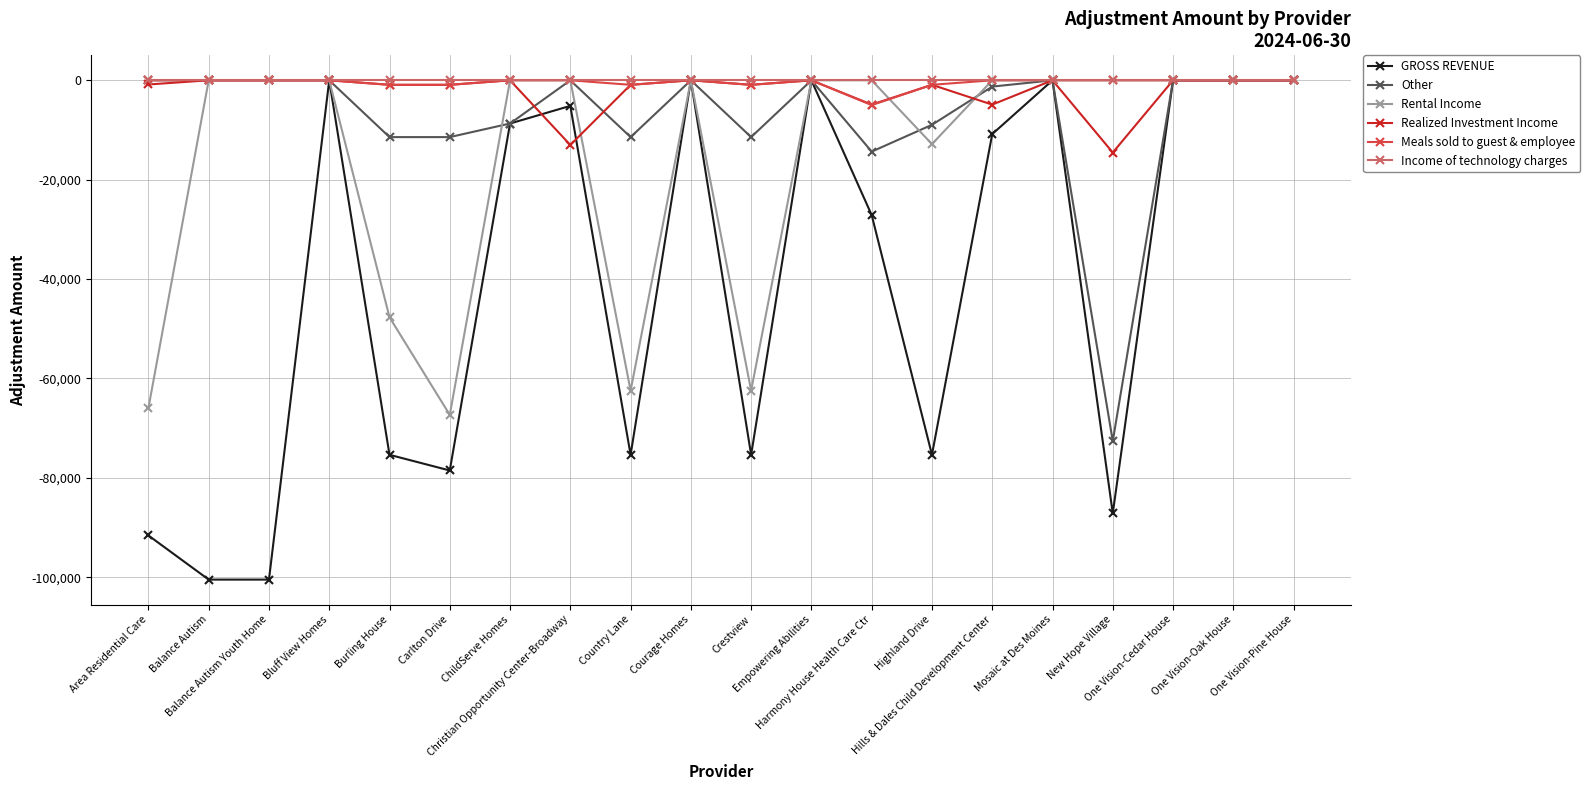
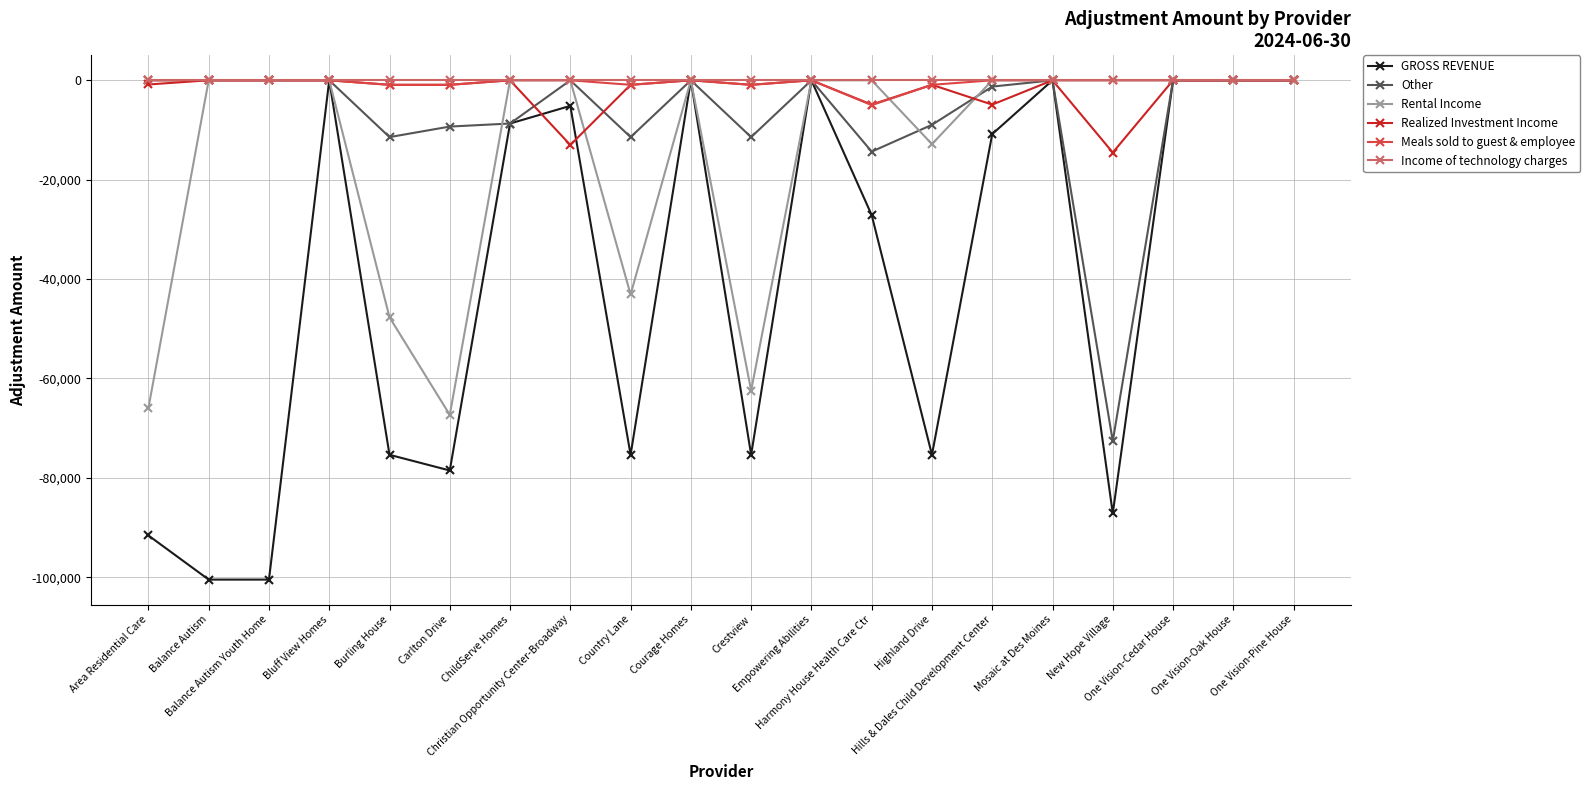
Other, Carlton Drive: -11,000 -> -9,000
Rental Income, Country Lane: -62,000 -> -43,000
